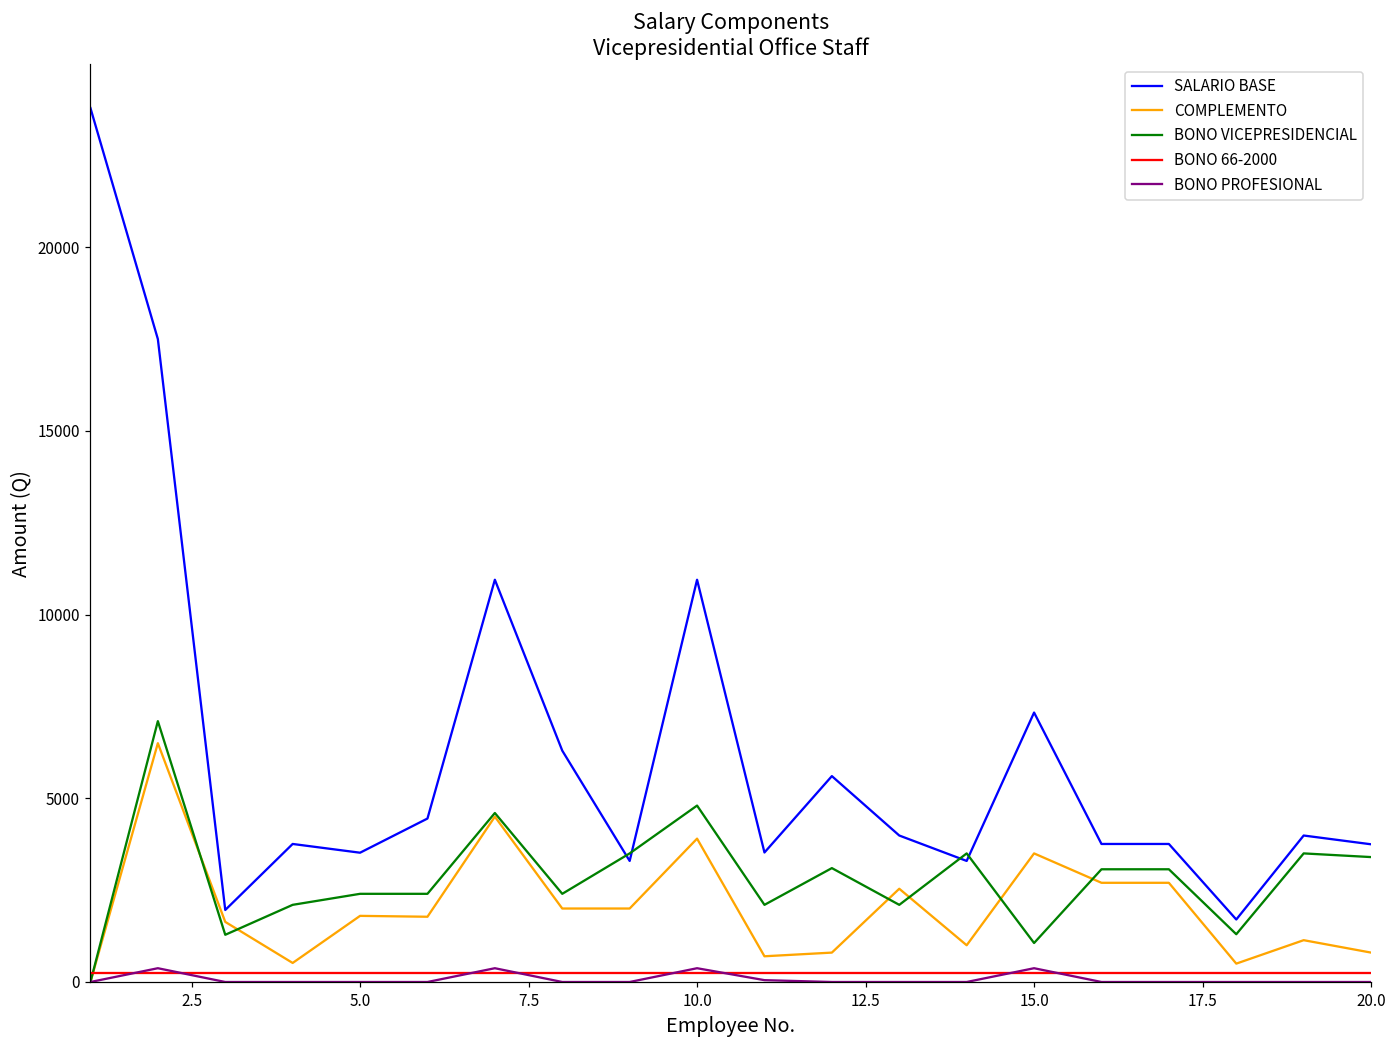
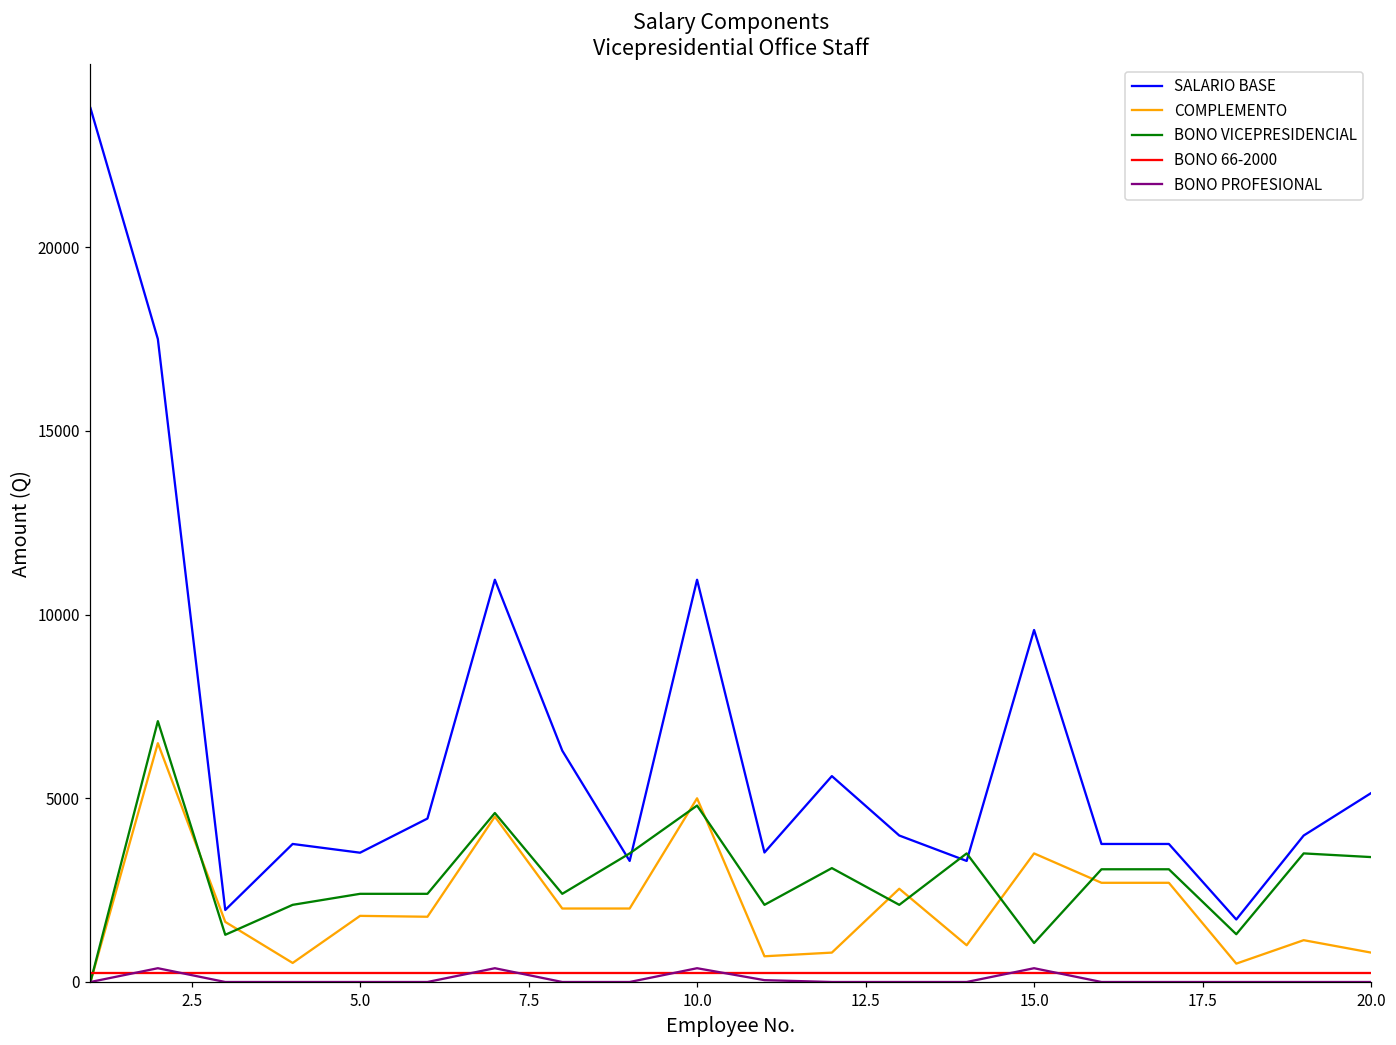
COMPLEMENTO, 10.0: 3900 -> 5000
SALARIO BASE, 15.0: 7300 -> 9600
SALARIO BASE, 20.0: 3700 -> 5100
